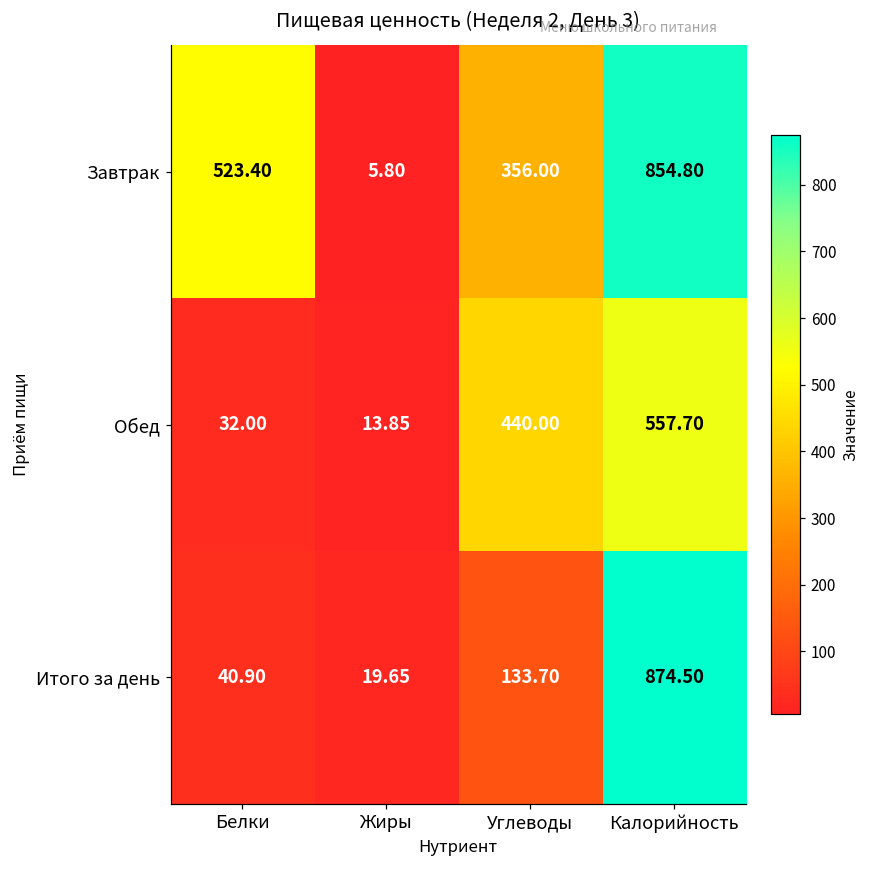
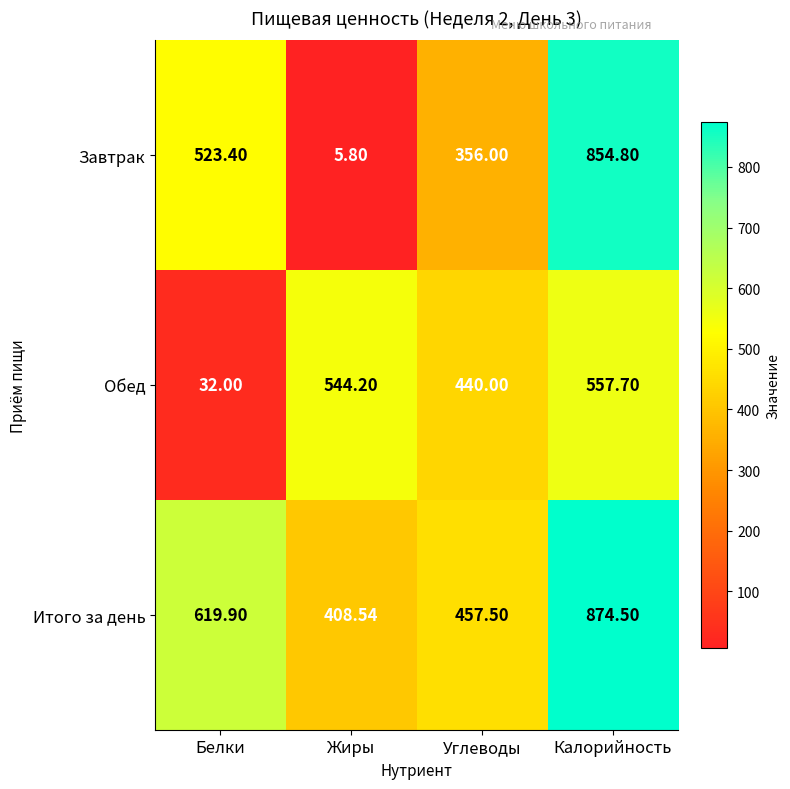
Обед, Жиры: 13.85 -> 544.20
Итого за день, Белки: 40.90 -> 619.90
Итого за день, Жиры: 19.65 -> 408.54
Итого за день, Углеводы: 133.70 -> 457.50
